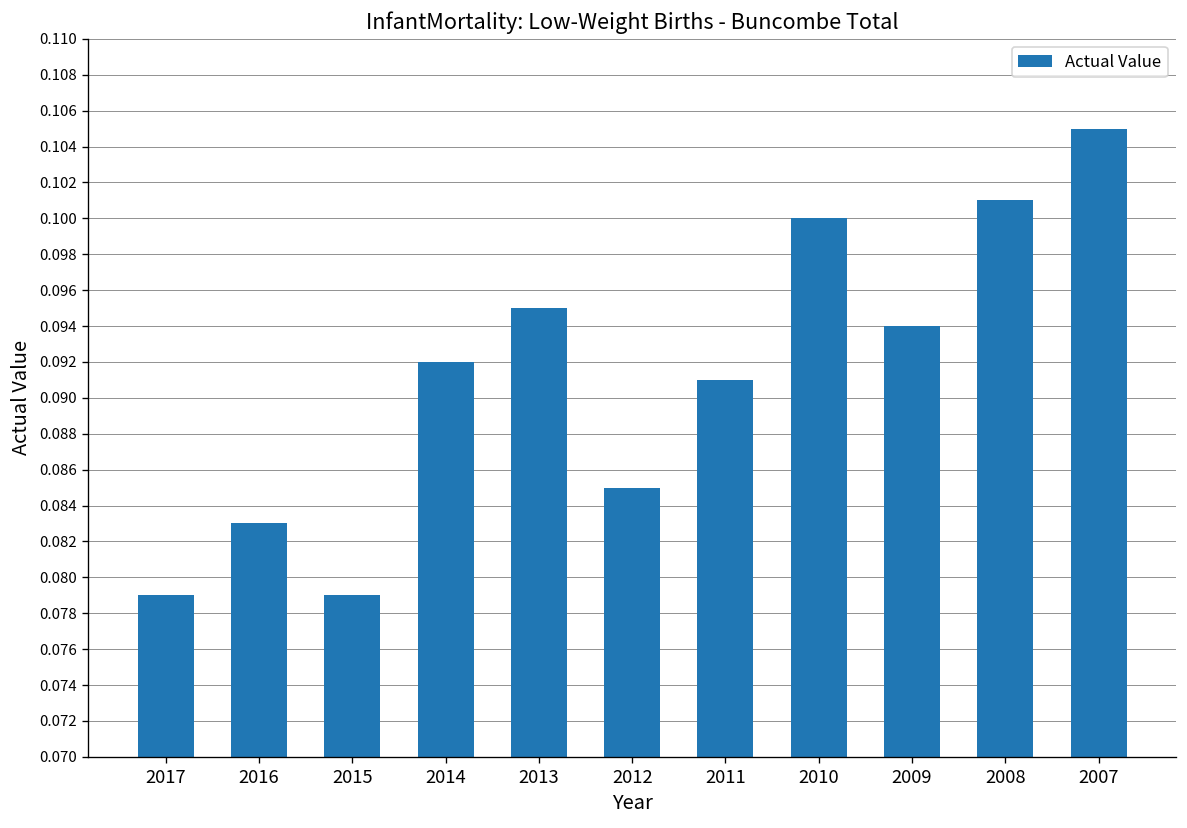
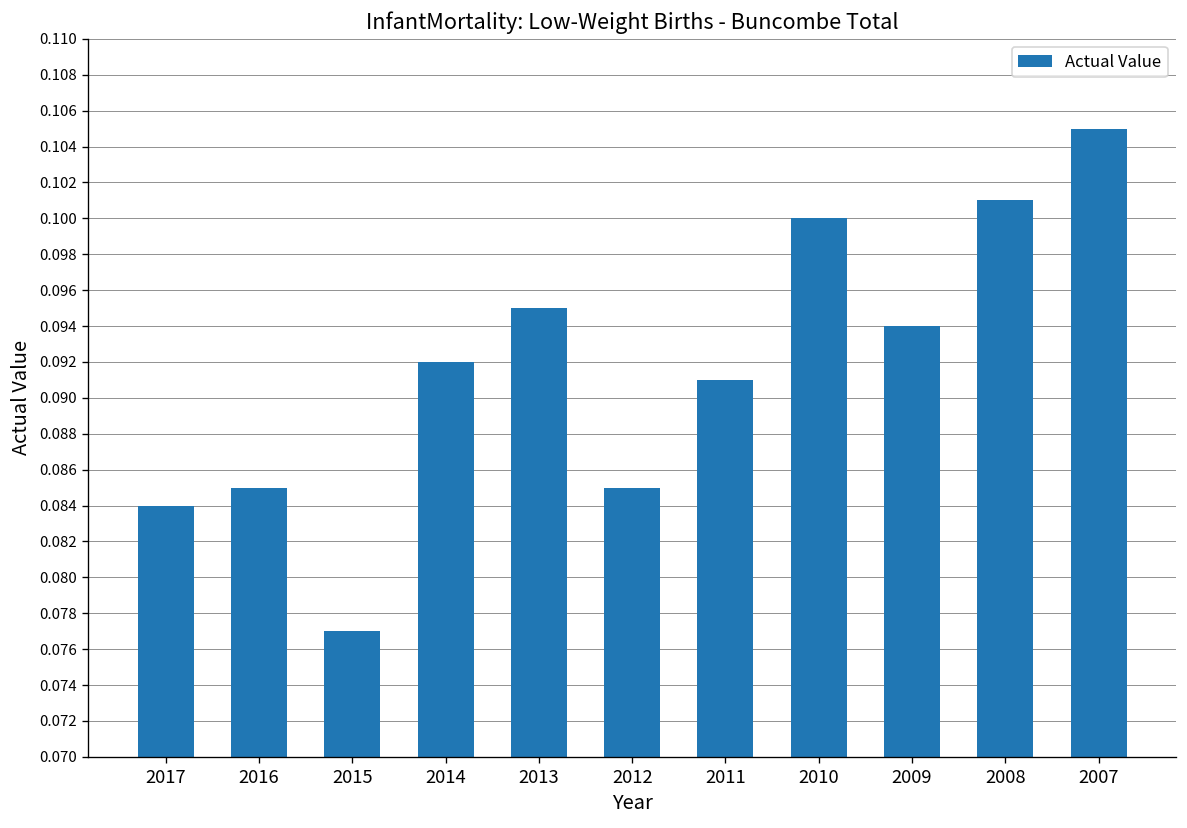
2017: 0.079 -> 0.084
2016: 0.083 -> 0.085
2015: 0.079 -> 0.077
